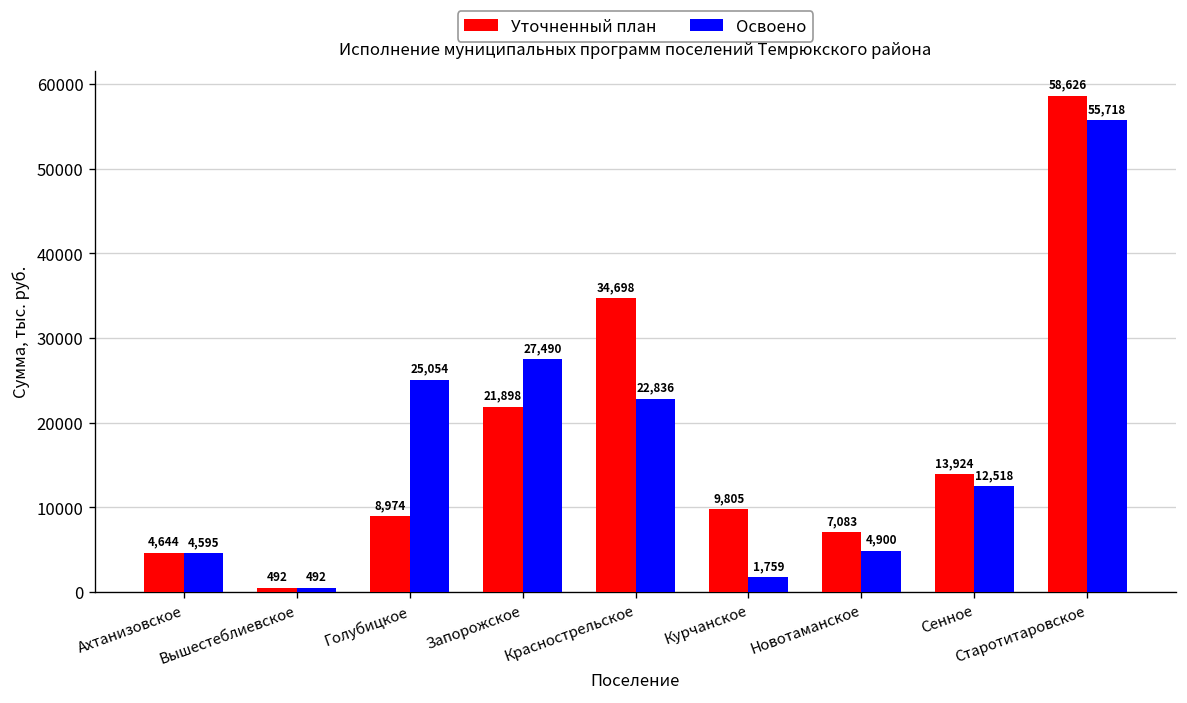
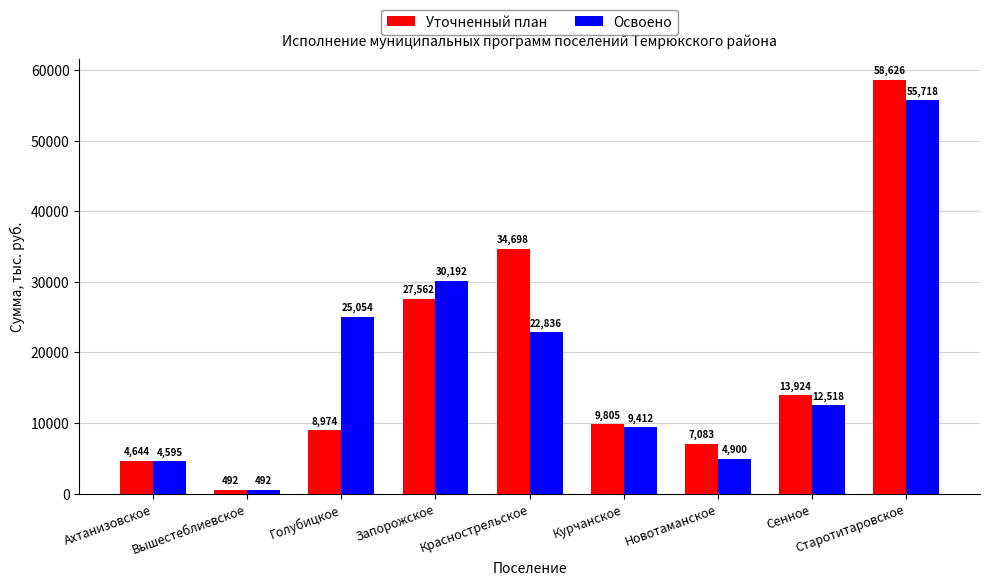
Уточненный план, Запорожское: 21,898 -> 27,562
Освоено, Запорожское: 27,490 -> 30,192
Освоено, Курчанское: 1,759 -> 9,412
